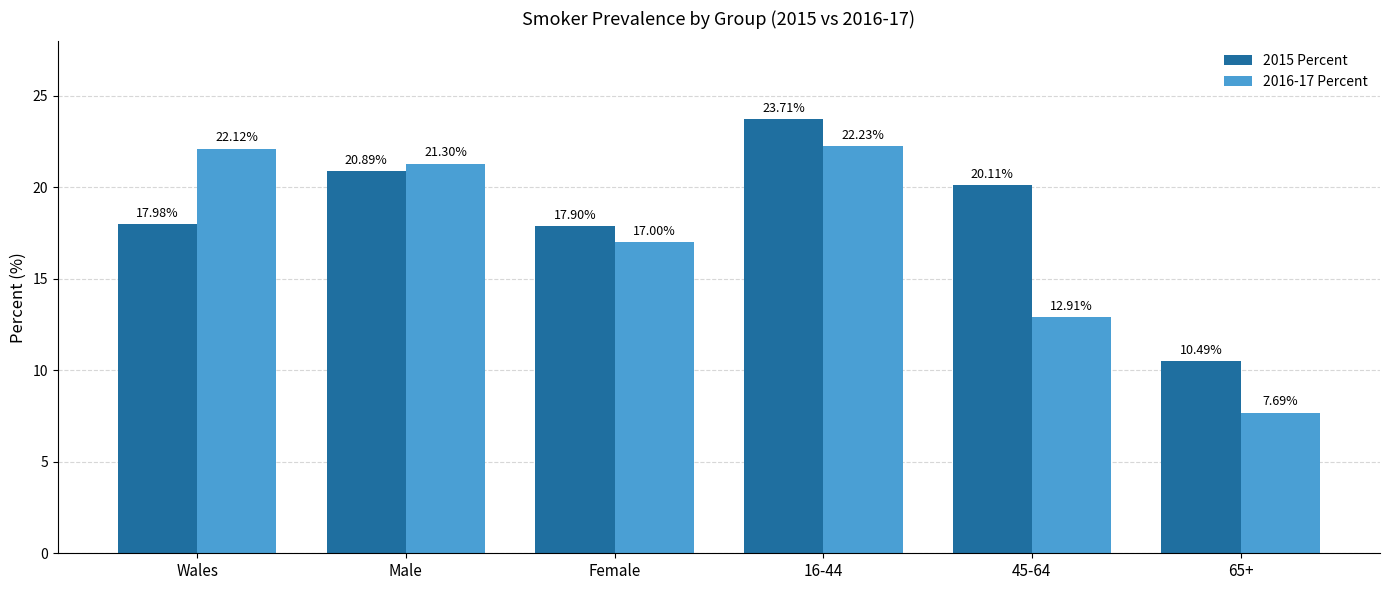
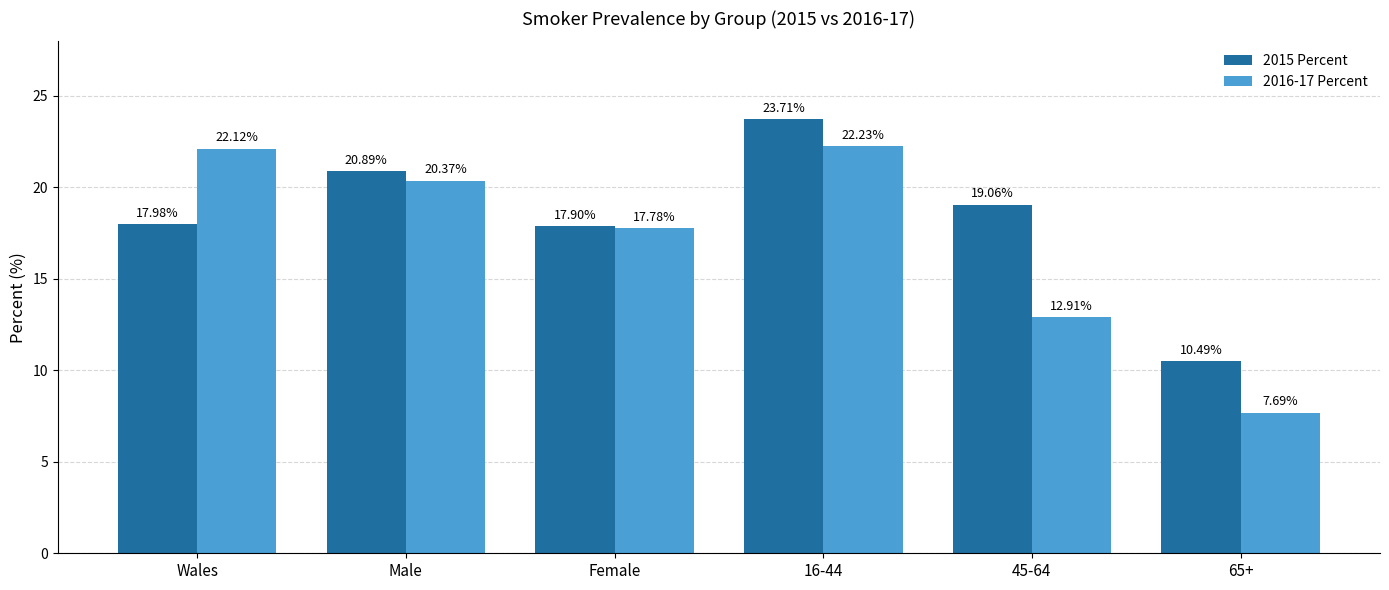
2016-17 Percent, Male: 21.30% -> 20.37%
2016-17 Percent, Female: 17.00% -> 17.78%
2015 Percent, 45-64: 20.11% -> 19.06%
